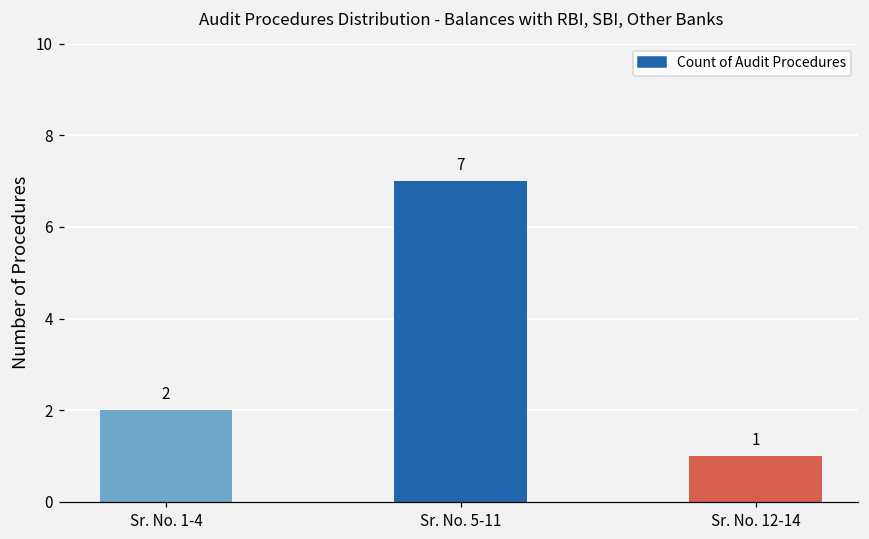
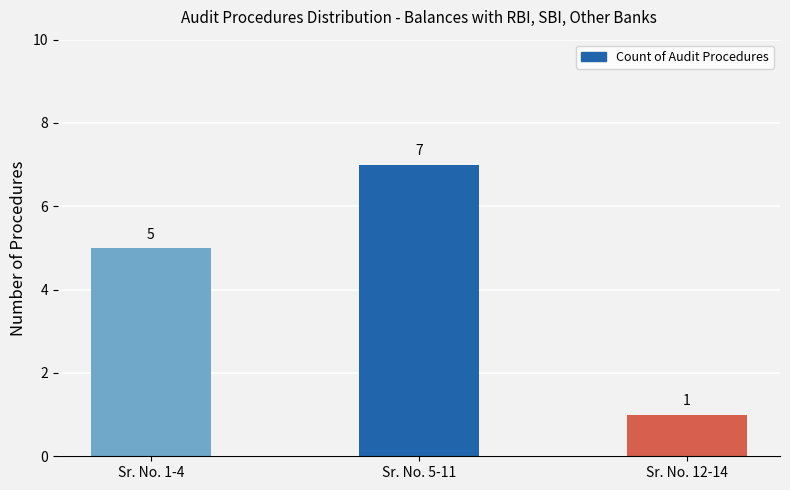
Sr. No. 1-4: 2 -> 5
